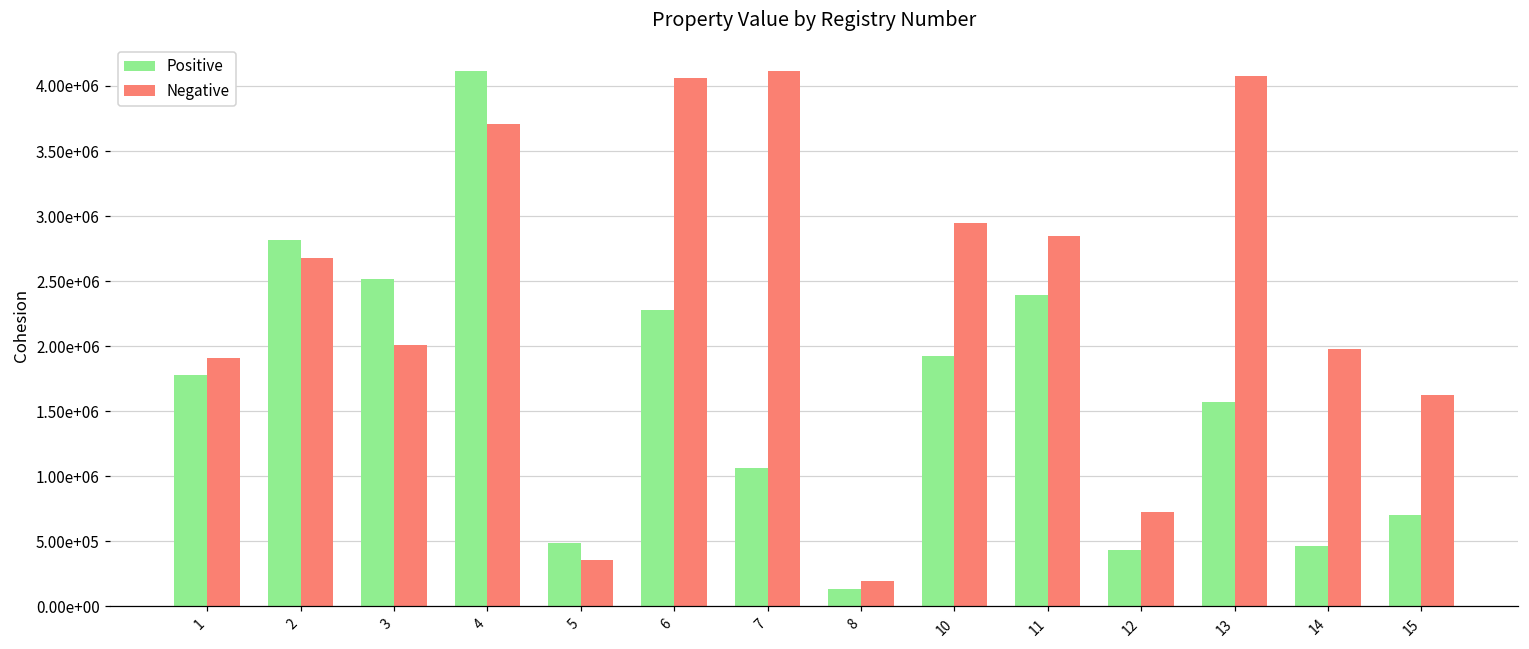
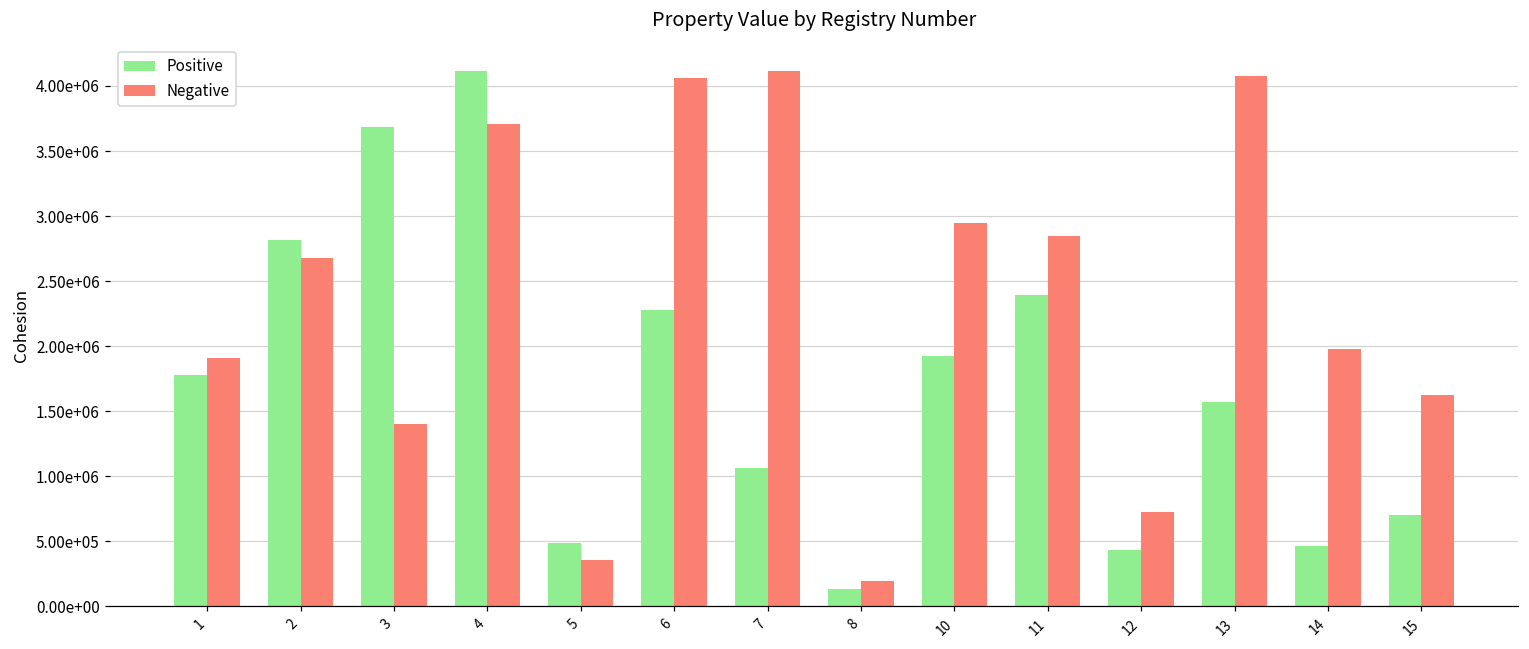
Positive, 3: 2520000 -> 3680000
Negative, 3: 2010000 -> 1400000
